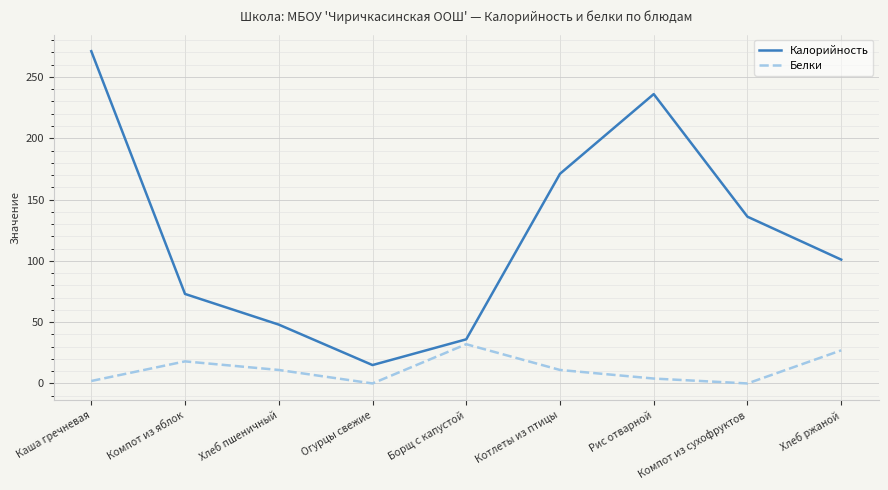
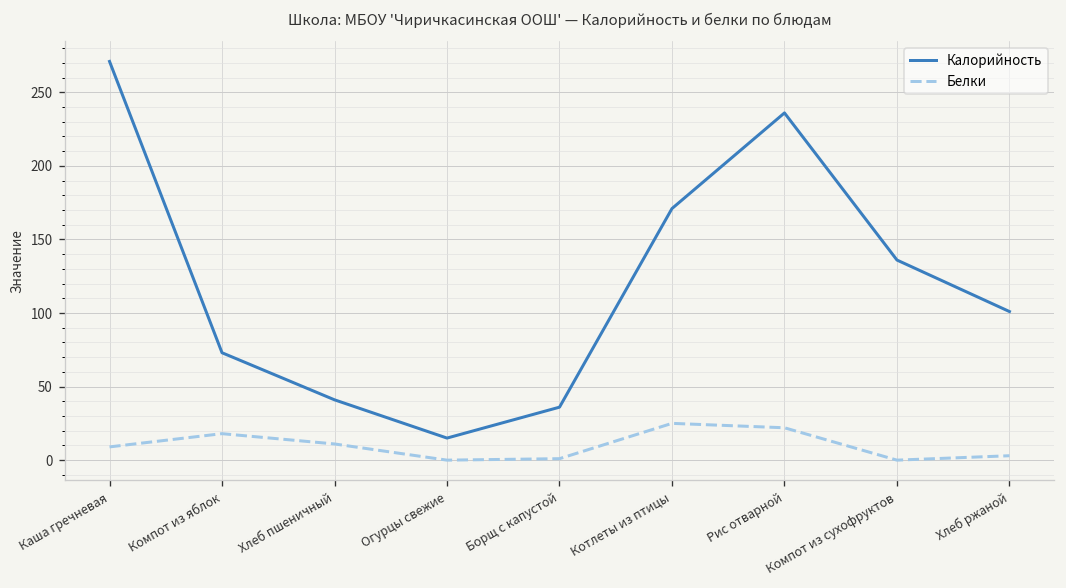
Белки, Каша гречневая: 2 -> 9
Калорийность, Хлеб пшеничный: 48 -> 41
Белки, Борщ с капустой: 32 -> 1
Белки, Котлеты из птицы: 11 -> 25
Белки, Рис отварной: 4 -> 22
Белки, Хлеб ржаной: 27 -> 3
